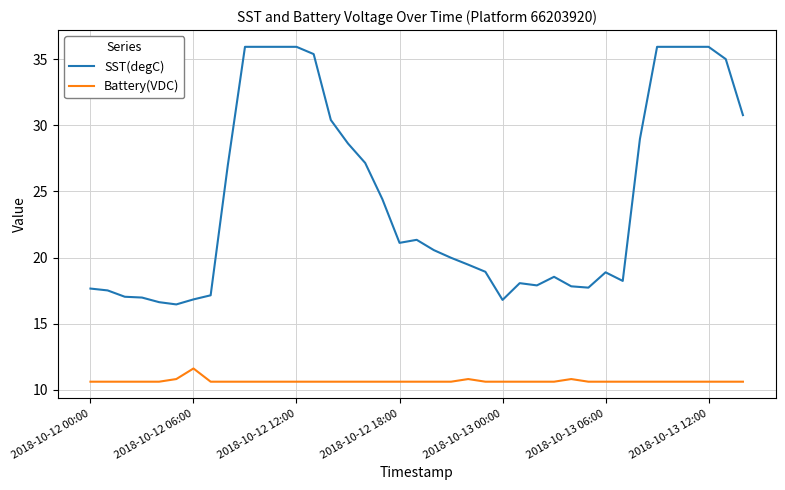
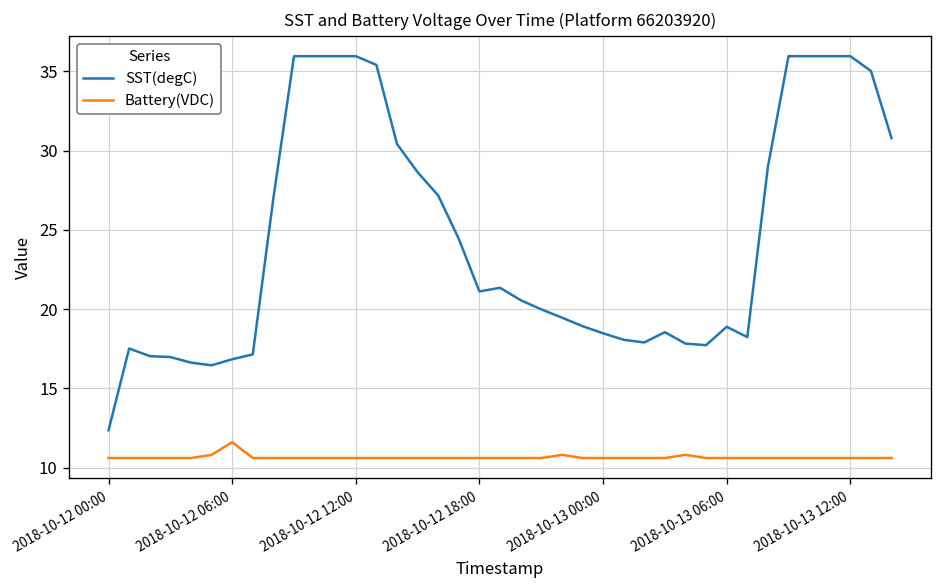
SST(degC), 2018-10-12 00:00: 17.7 -> 12.4
SST(degC), 2018-10-13 00:00: 16.8 -> 18.5
